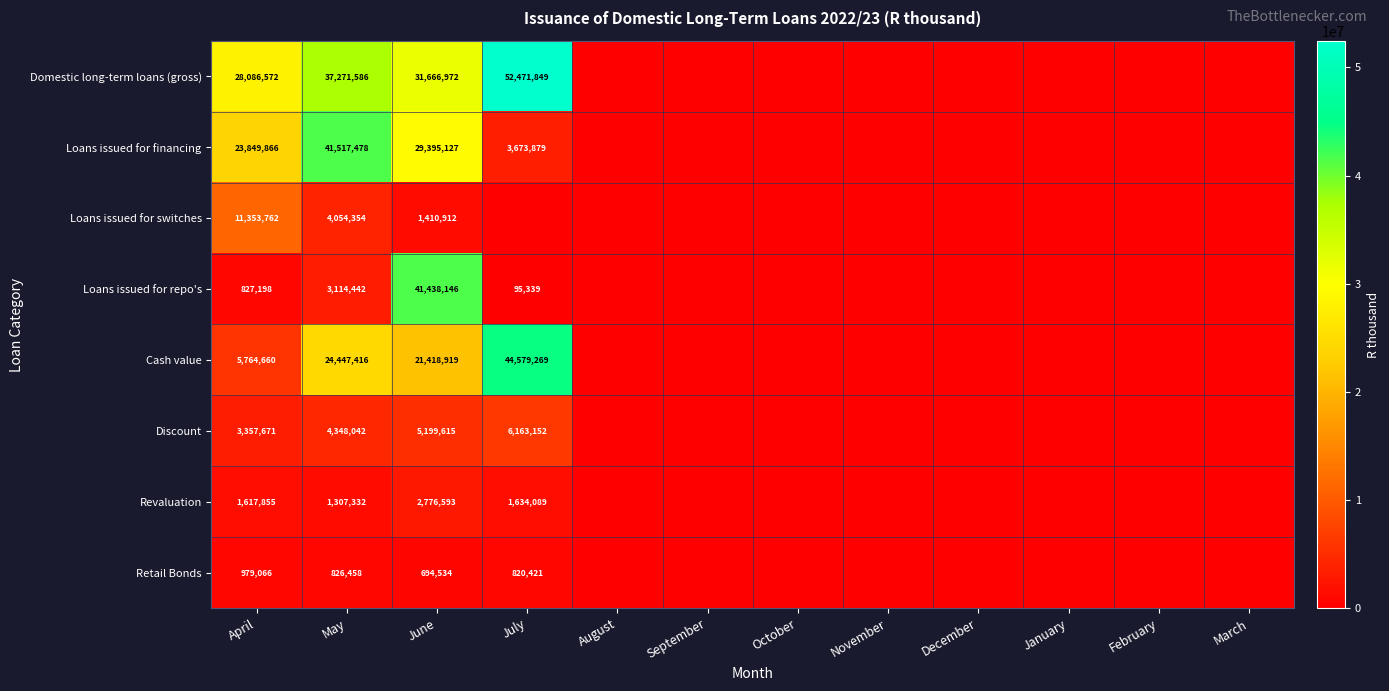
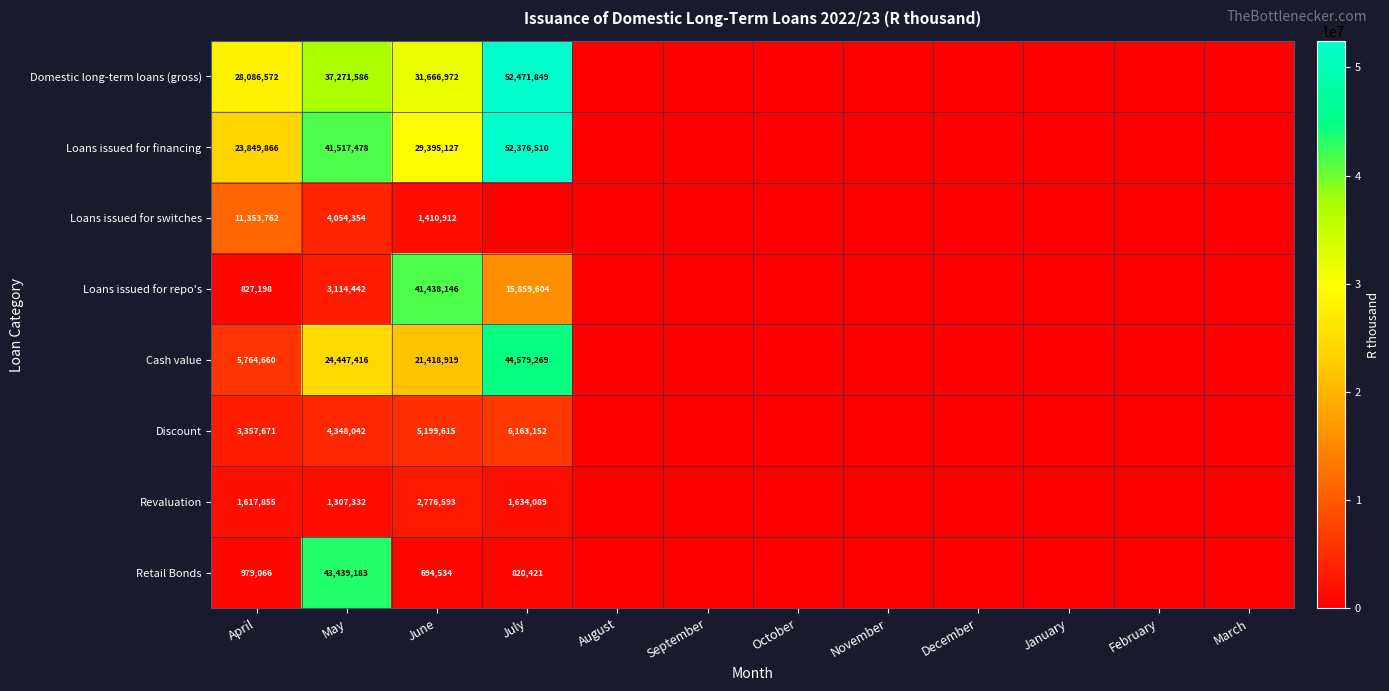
Loans issued for financing, July: 3,673,879 -> 52,376,510
Loans issued for repo's, July: 95,339 -> 15,859,604
Retail Bonds, May: 826,458 -> 43,439,183
